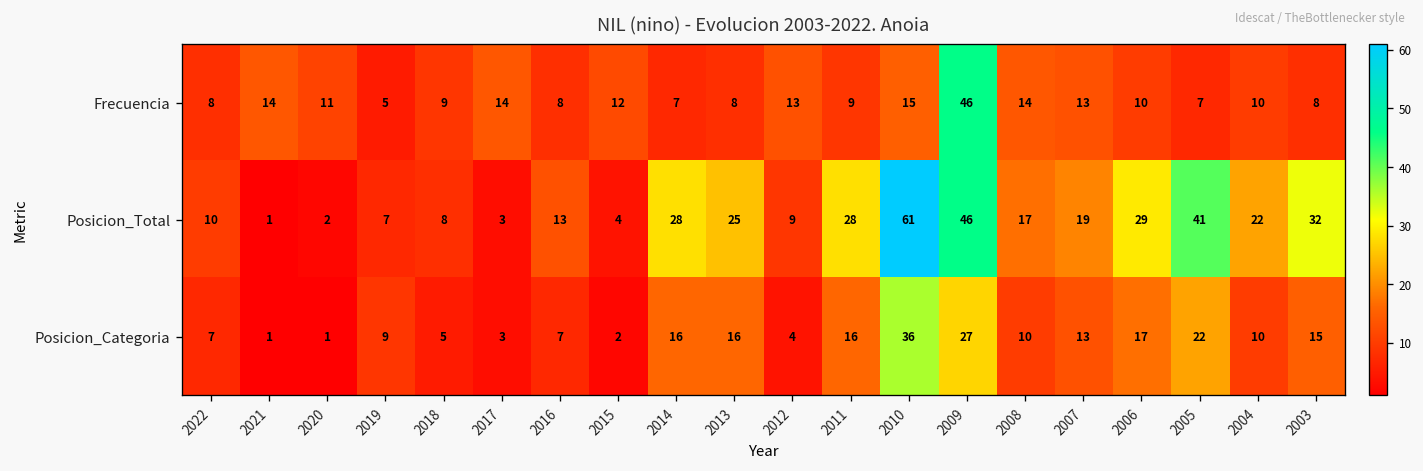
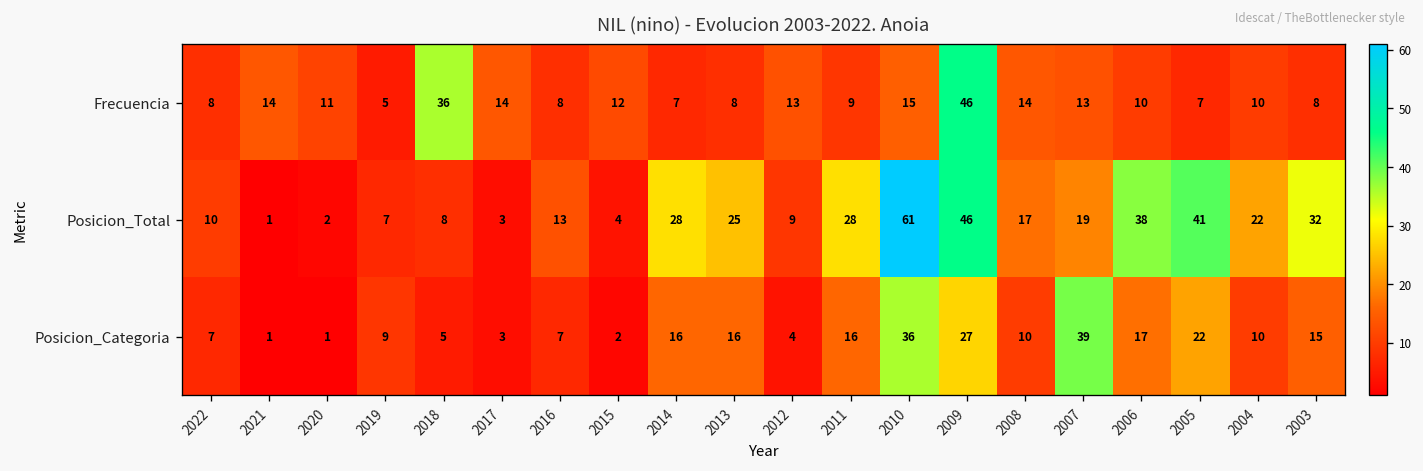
Frecuencia, 2018: 9 -> 36
Posicion_Total, 2006: 29 -> 38
Posicion_Categoria, 2007: 13 -> 39
